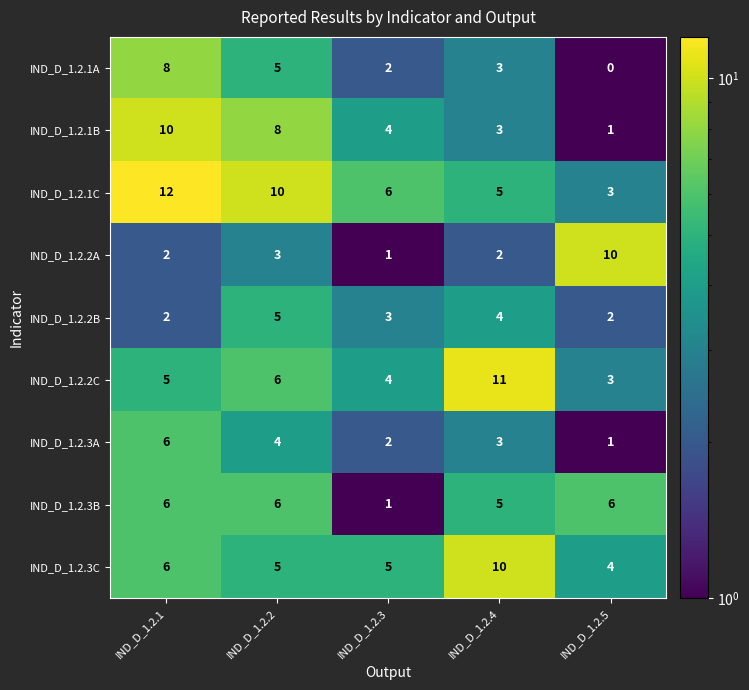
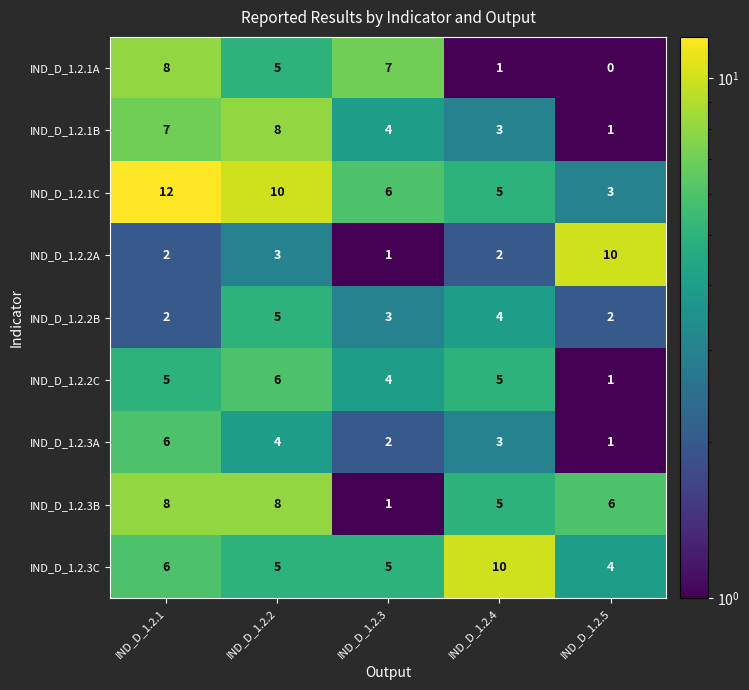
IND_D_1.2.1A, IND_D_1.2.3: 2 -> 7
IND_D_1.2.1A, IND_D_1.2.4: 3 -> 1
IND_D_1.2.1B, IND_D_1.2.1: 10 -> 7
IND_D_1.2.2C, IND_D_1.2.4: 11 -> 5
IND_D_1.2.2C, IND_D_1.2.5: 3 -> 1
IND_D_1.2.3B, IND_D_1.2.1: 6 -> 8
IND_D_1.2.3B, IND_D_1.2.2: 6 -> 8
